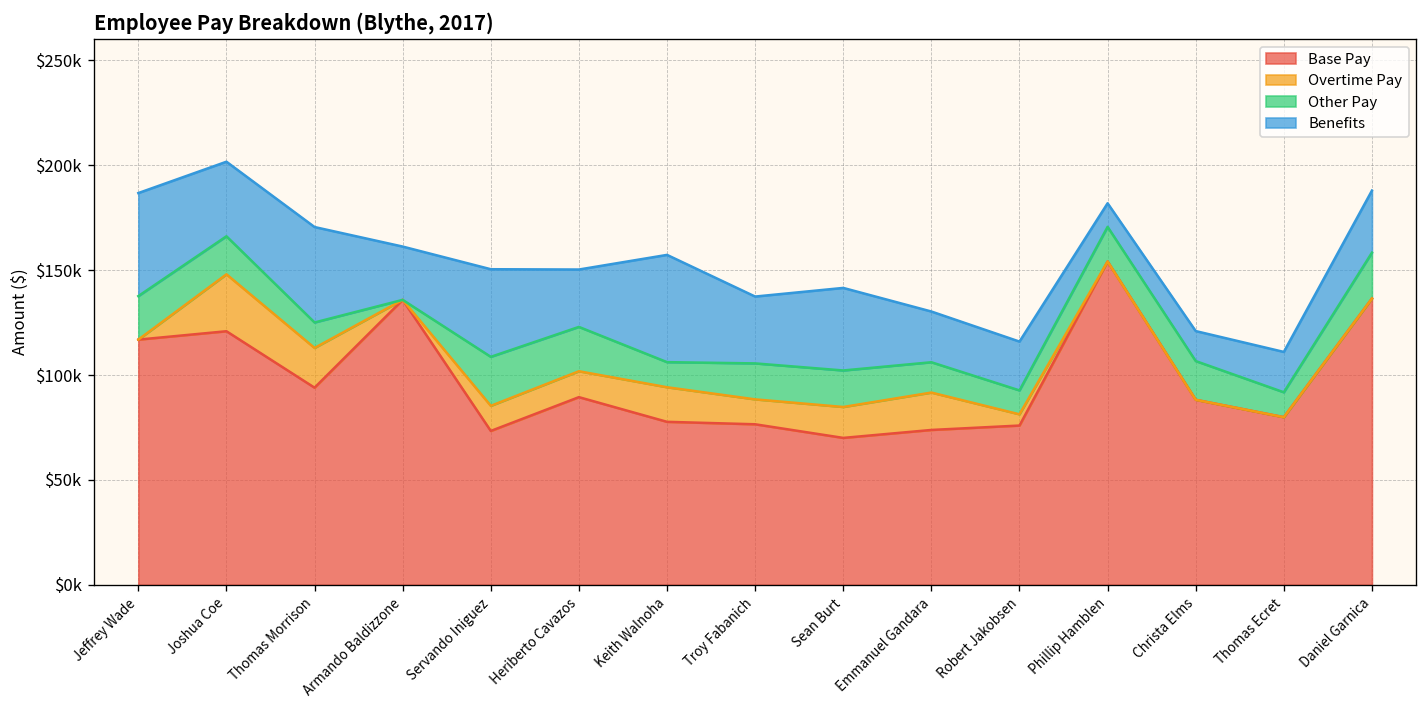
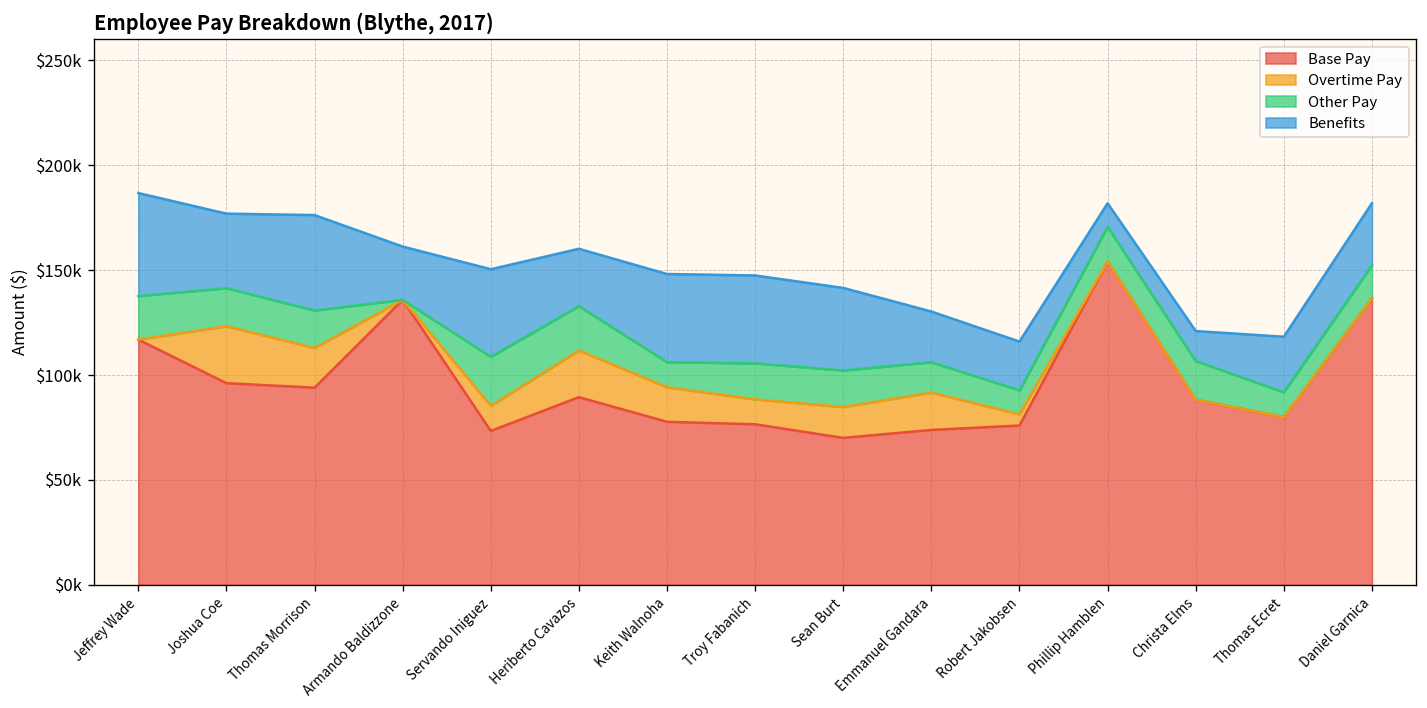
Base Pay, Joshua Coe: $121000 -> $96000
Other Pay, Thomas Morrison: $12000 -> $18000
Overtime Pay, Heriberto Cavazos: $12000 -> $22000
Benefits, Keith Walnoha: $51000 -> $42000
Benefits, Troy Fabanich: $32000 -> $42000
Benefits, Thomas Ecret: $19000 -> $26000
Other Pay, Daniel Garnica: $22000 -> $16000
